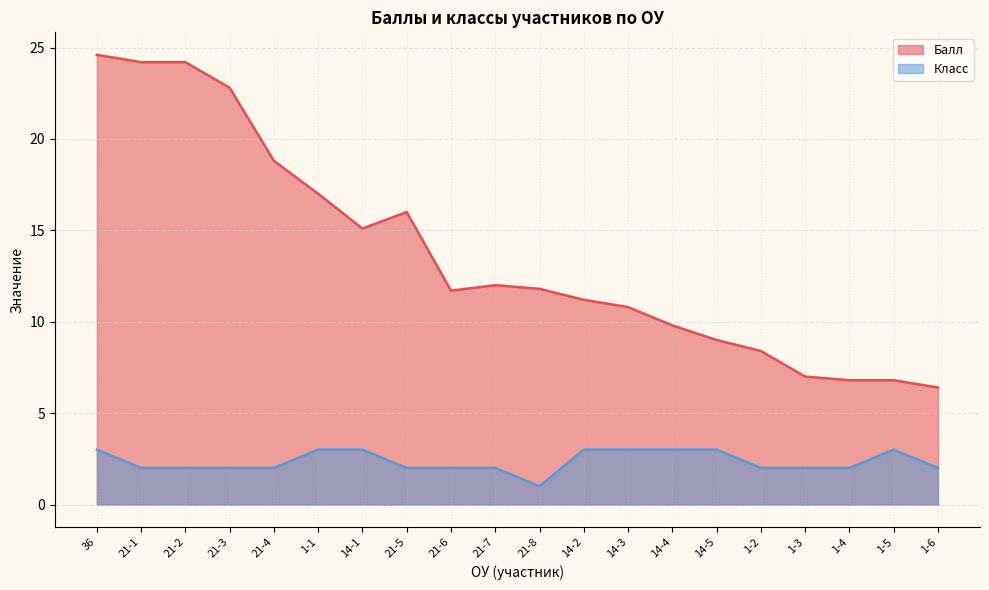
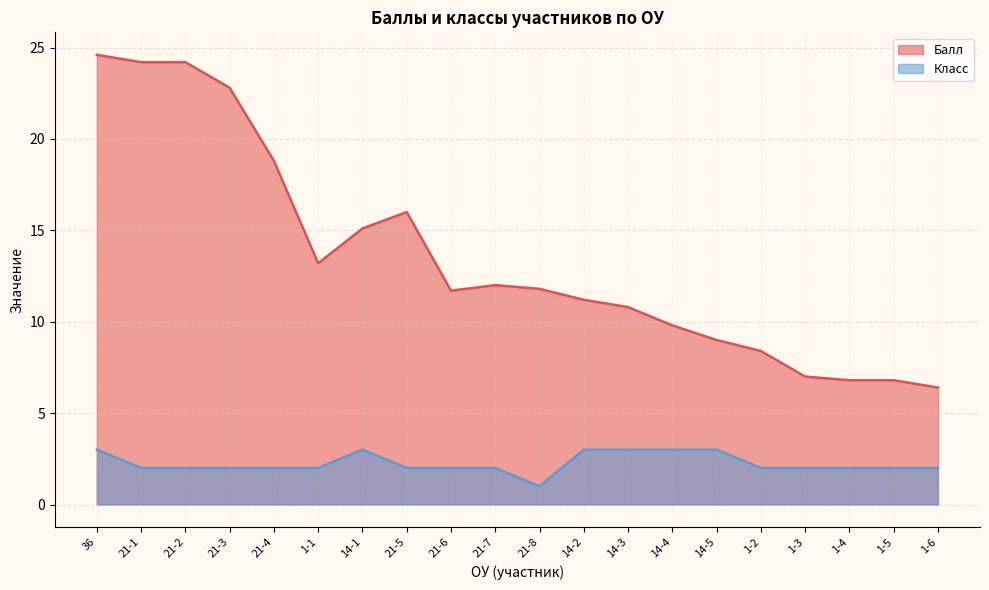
Балл, 1-1: 17.0 -> 13.2
Класс, 1-1: 3 -> 2
Класс, 1-5: 3 -> 2
